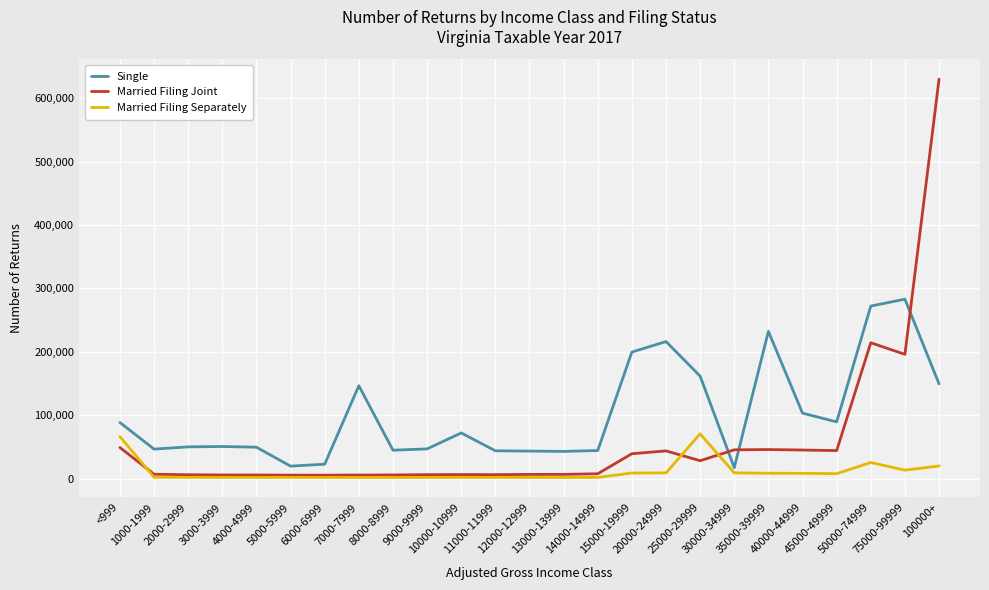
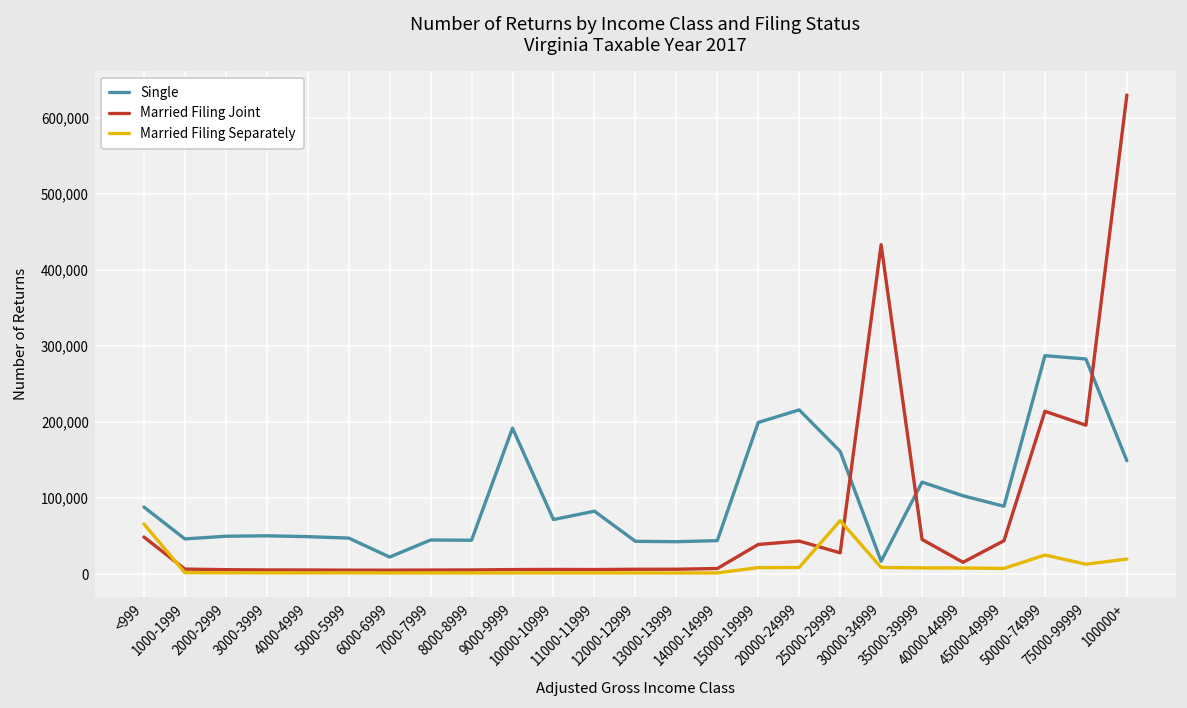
Single, 5000-5999: 20,000 -> 50,000
Single, 7000-7999: 150,000 -> 50,000
Single, 9000-9999: 50,000 -> 190,000
Single, 11000-11999: 40,000 -> 80,000
Married Filing Joint, 30000-34999: 50,000 -> 430,000
Single, 35000-39999: 230,000 -> 120,000
Married Filing Joint, 40000-44999: 40,000 -> 20,000
Single, 50000-74999: 270,000 -> 290,000
